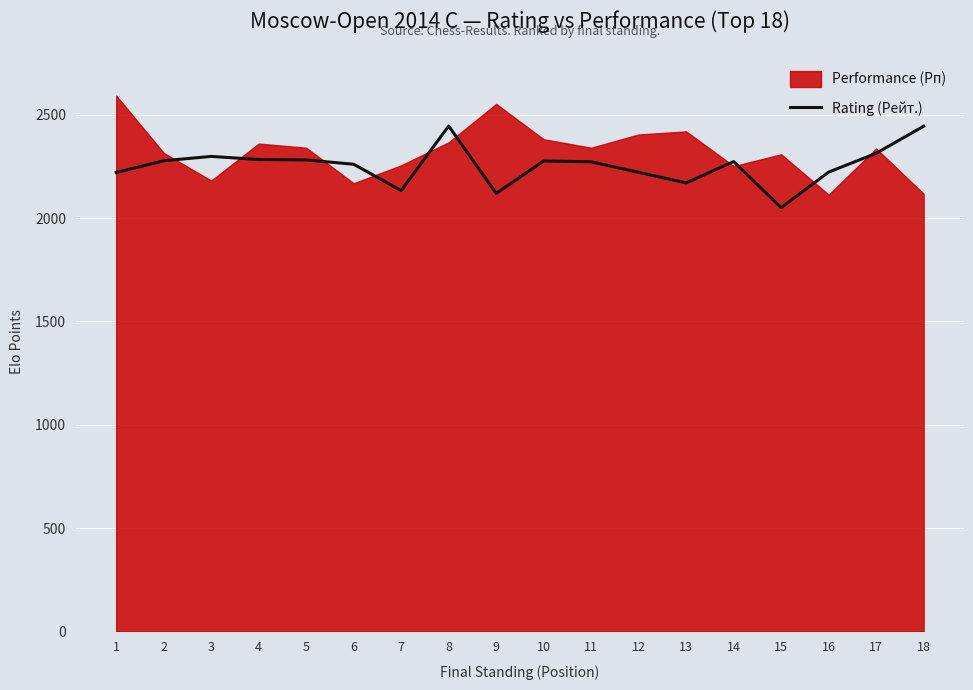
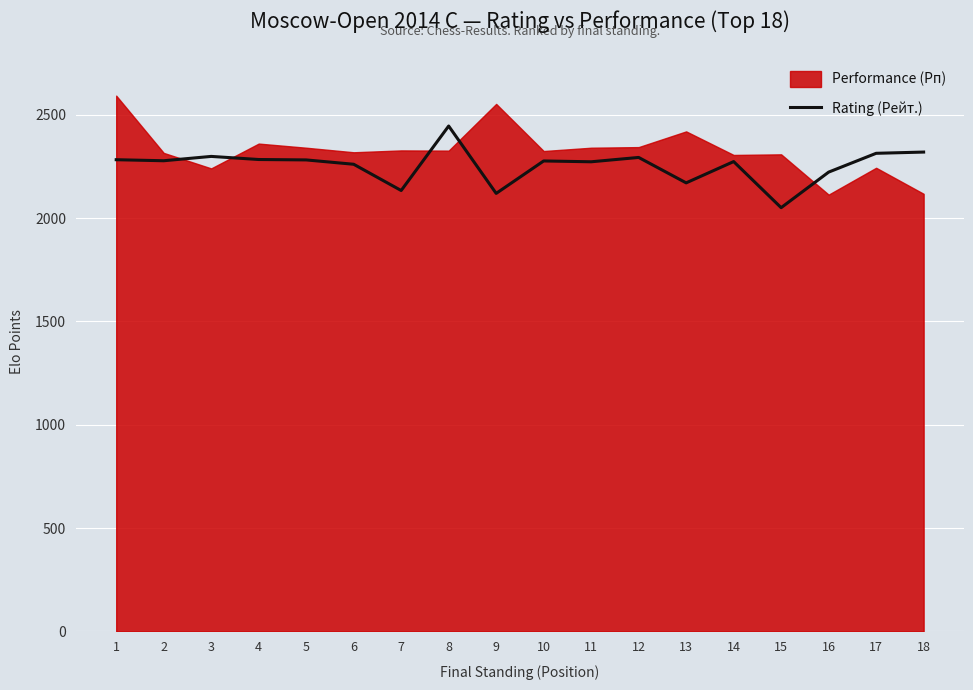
Rating (Рейт.), 1: 2220 -> 2280
Performance (Рп), 3: 2180 -> 2240
Performance (Рп), 6: 2170 -> 2320
Performance (Рп), 7: 2260 -> 2330
Performance (Рп), 8: 2370 -> 2330
Performance (Рп), 10: 2380 -> 2320
Rating (Рейт.), 12: 2220 -> 2290
Performance (Рп), 12: 2400 -> 2340
Performance (Рп), 14: 2250 -> 2310
Performance (Рп), 17: 2340 -> 2240
Rating (Рейт.), 18: 2440 -> 2320
